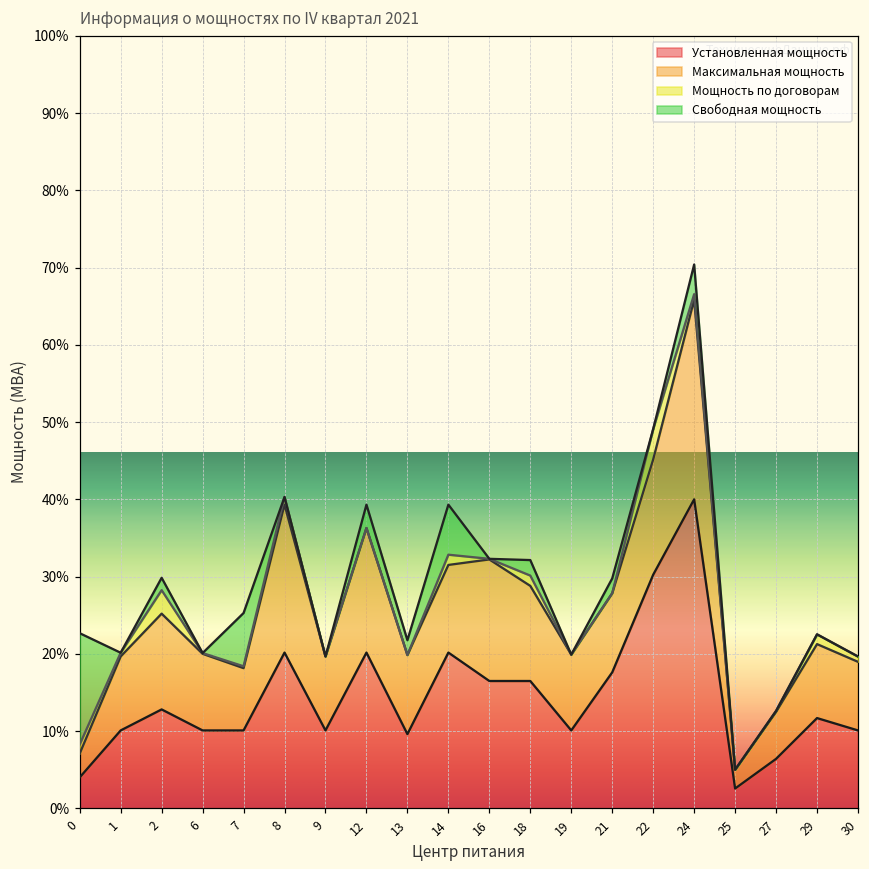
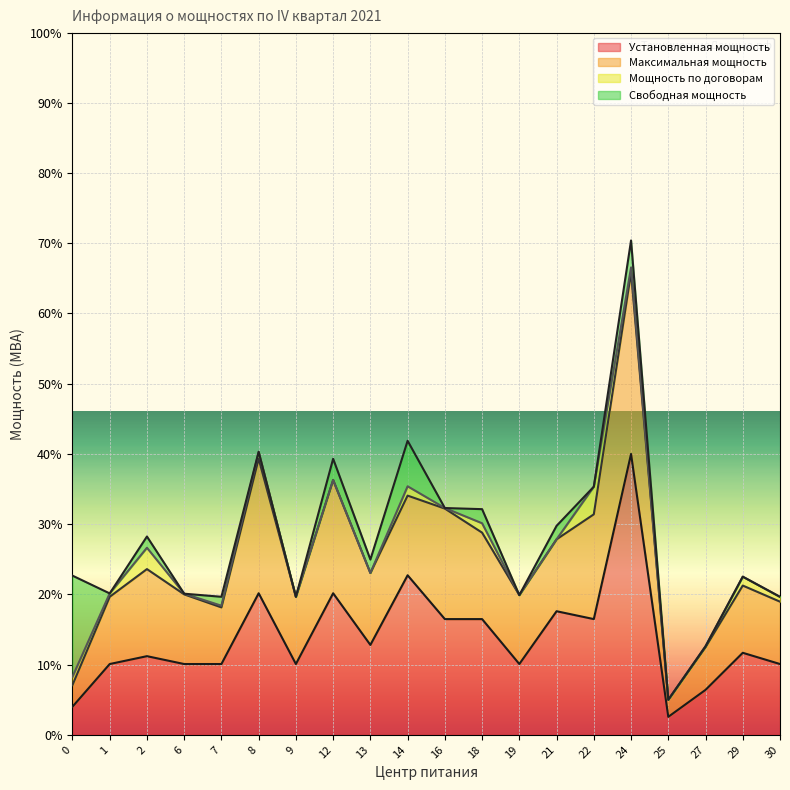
Установленная мощность, 2: 13% -> 11%
Свободная мощность, 7: 7% -> 1%
Установленная мощность, 13: 10% -> 13%
Установленная мощность, 14: 20% -> 23%
Установленная мощность, 22: 30% -> 16%
